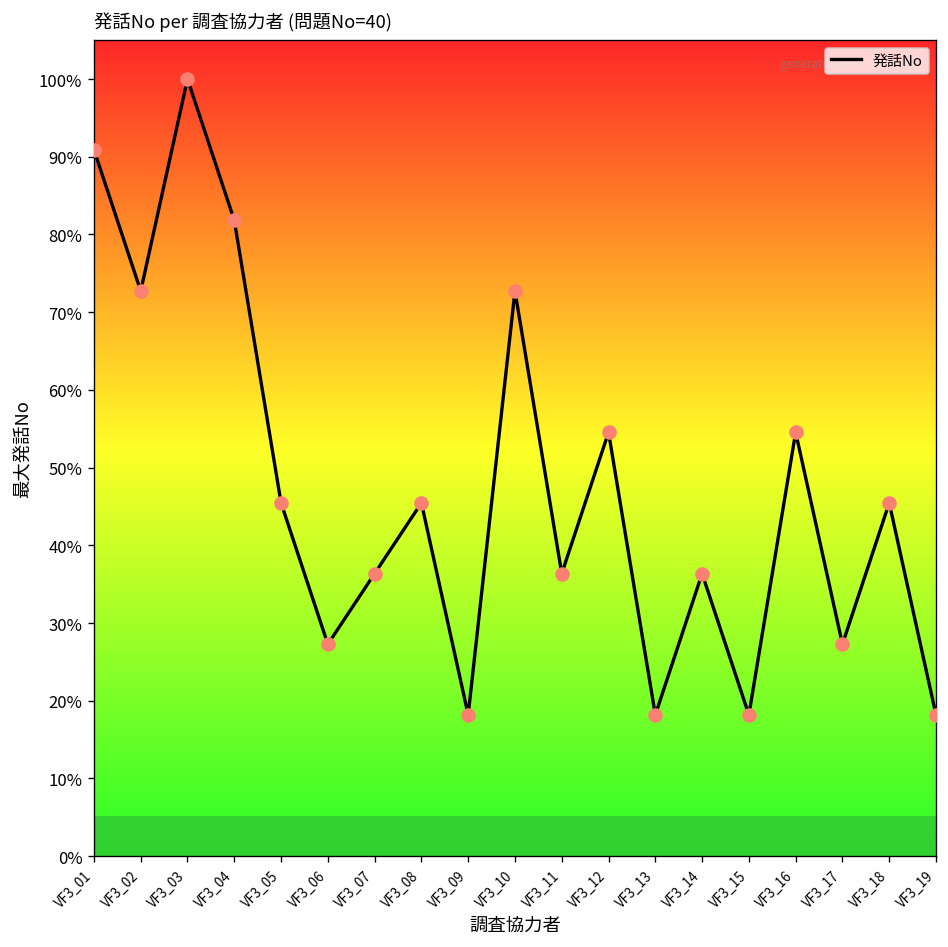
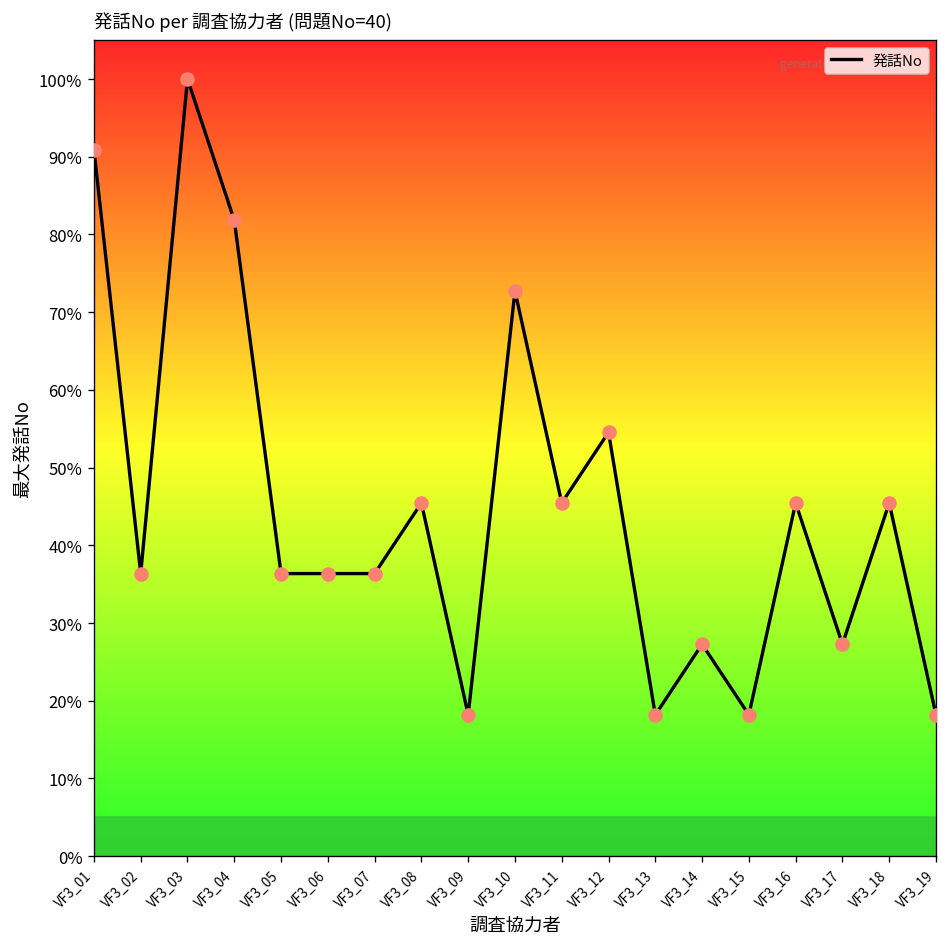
VF3_02: 73% -> 36%
VF3_05: 45% -> 36%
VF3_06: 27% -> 36%
VF3_11: 36% -> 45%
VF3_14: 36% -> 27%
VF3_16: 55% -> 45%
